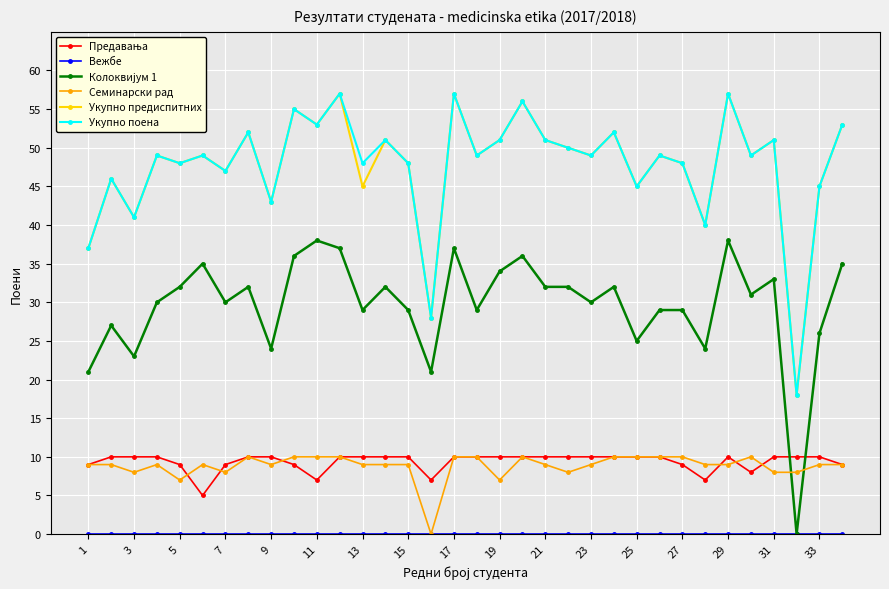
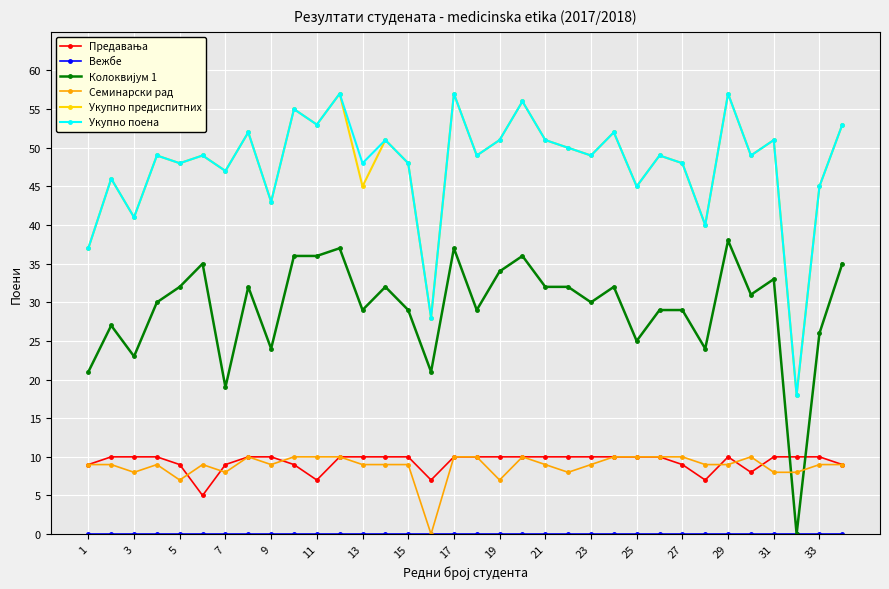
Колоквијум 1, 7: 30 -> 19
Колоквијум 1, 11: 38 -> 36
